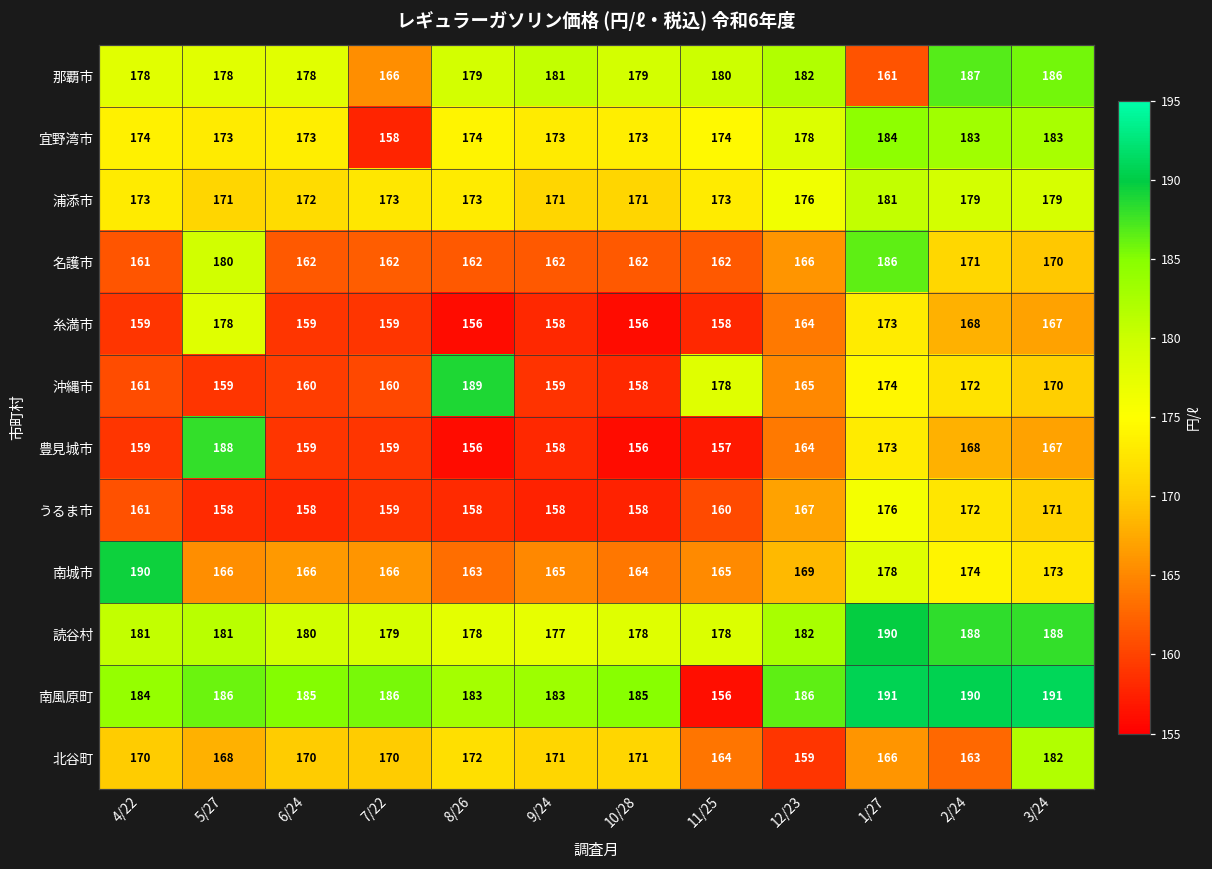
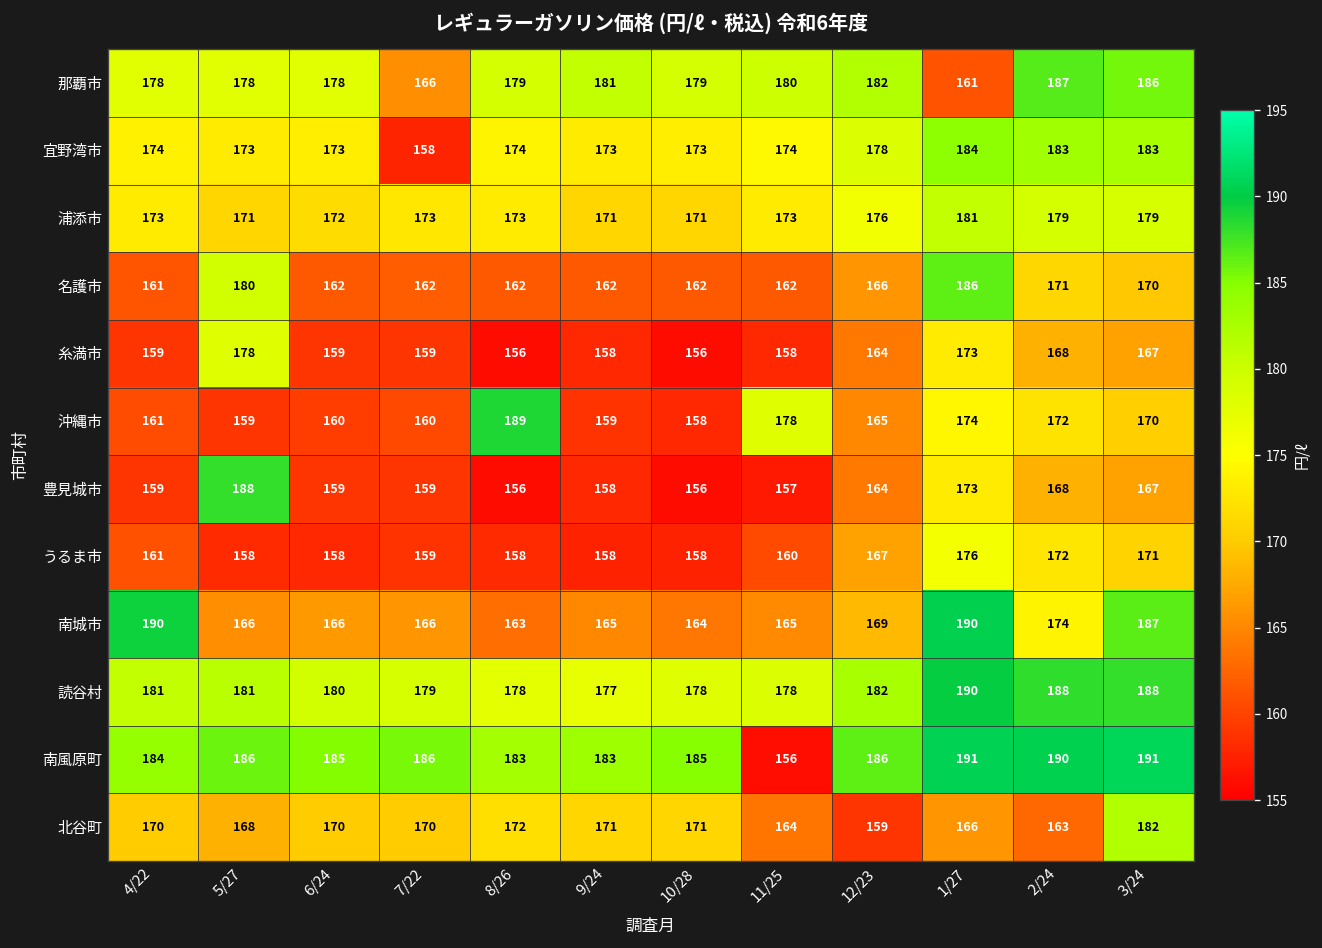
南城市, 1/27: 178 -> 190
南城市, 3/24: 173 -> 187
